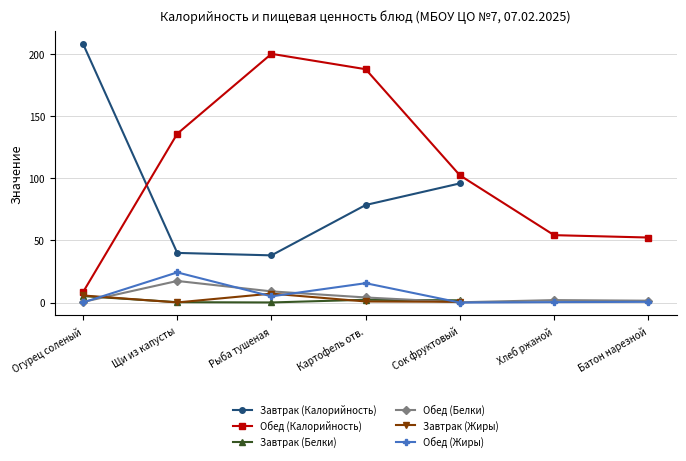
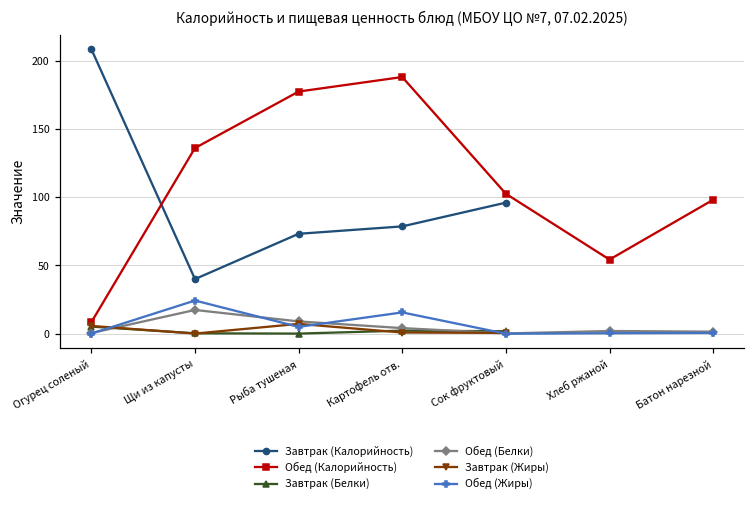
Завтрак (Калорийность), Рыба тушеная: 38 -> 73
Обед (Калорийность), Рыба тушеная: 200 -> 177
Обед (Калорийность), Батон нарезной: 52 -> 98
